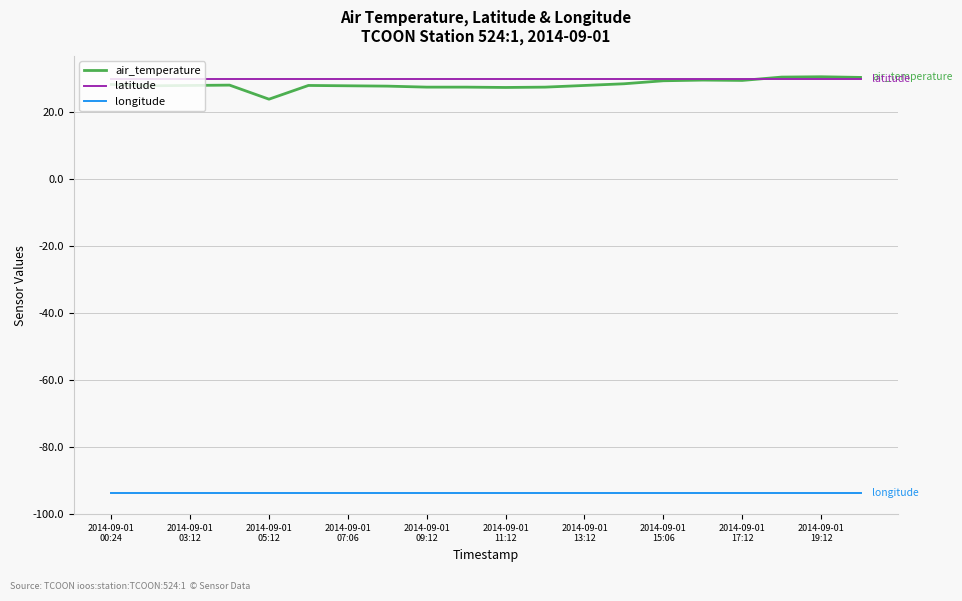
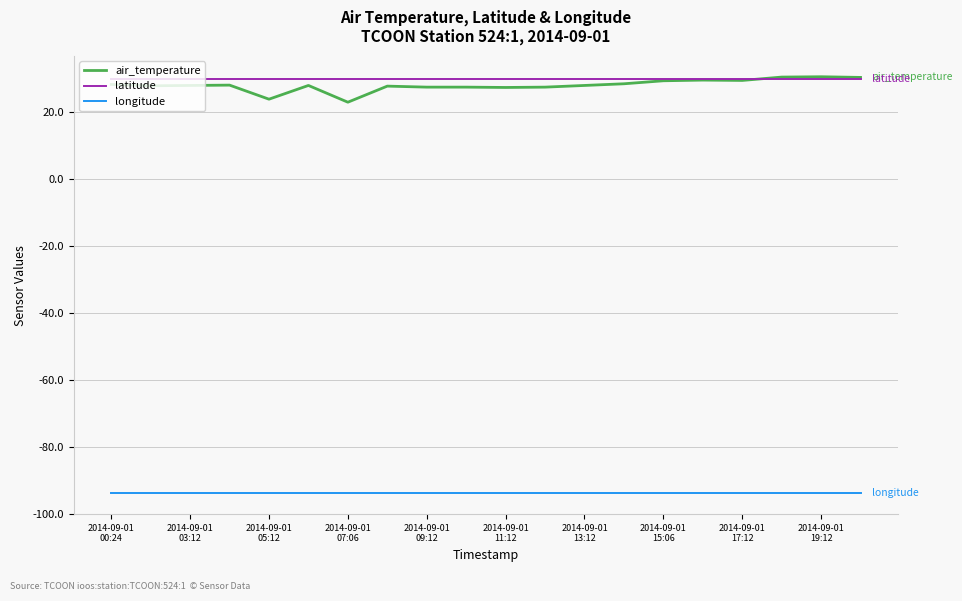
air_temperature, 2014-09-01 07:06: 28 -> 23
